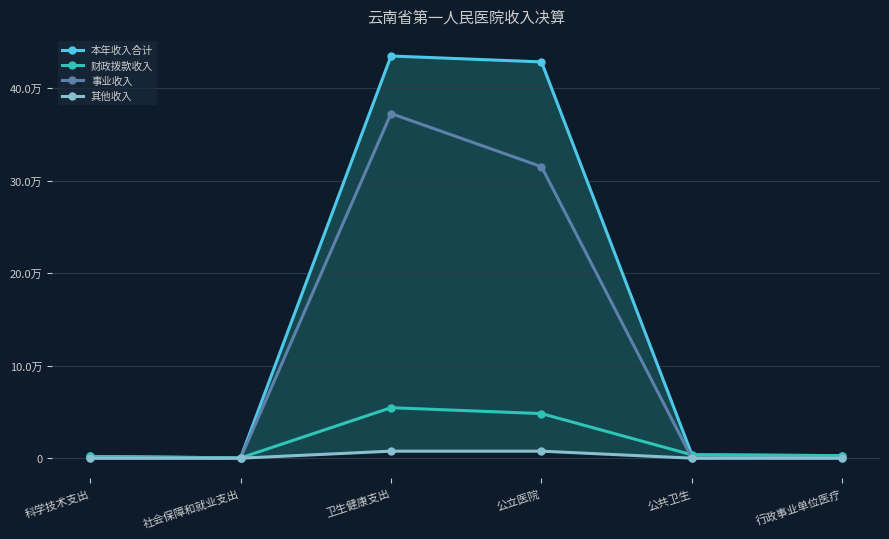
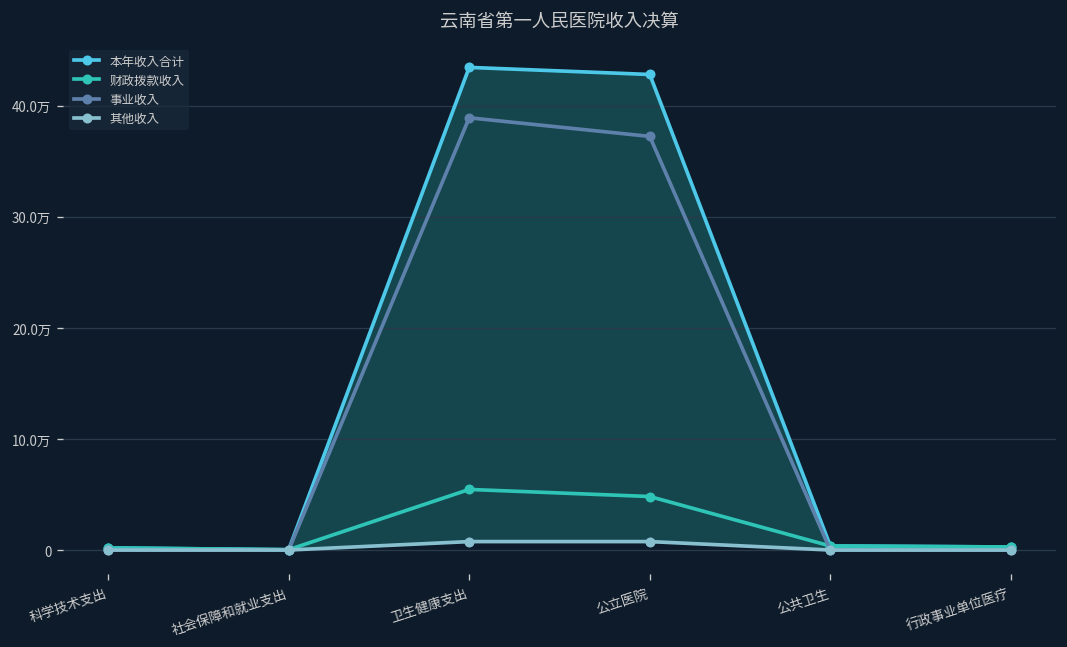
事业收入, 卫生健康支出: 37万 -> 39万
事业收入, 公立医院: 31万 -> 37万
